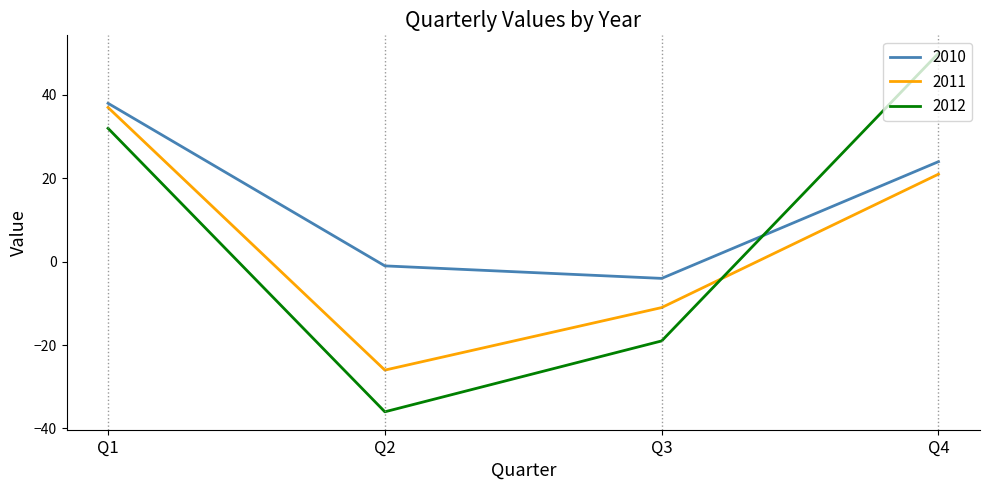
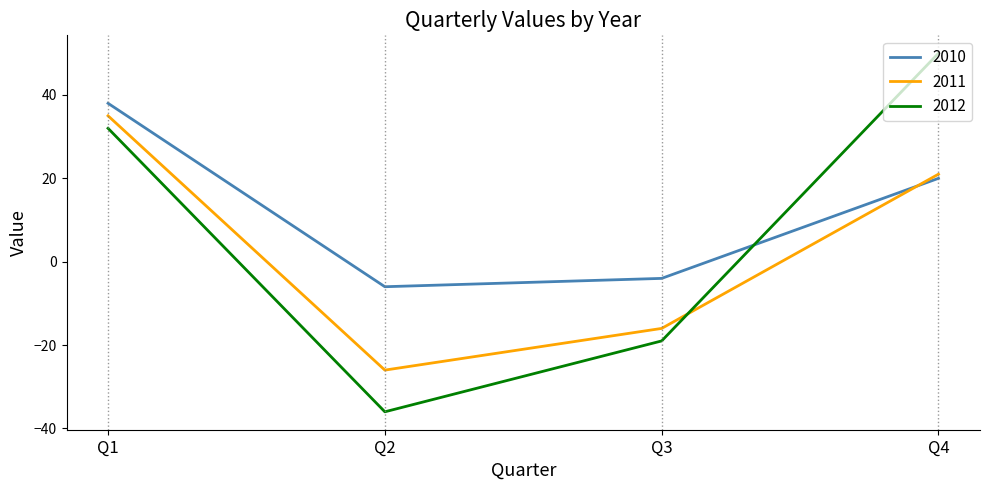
2011, Q1: 37 -> 35
2010, Q2: -1 -> -6
2011, Q3: -11 -> -16
2010, Q4: 24 -> 20
